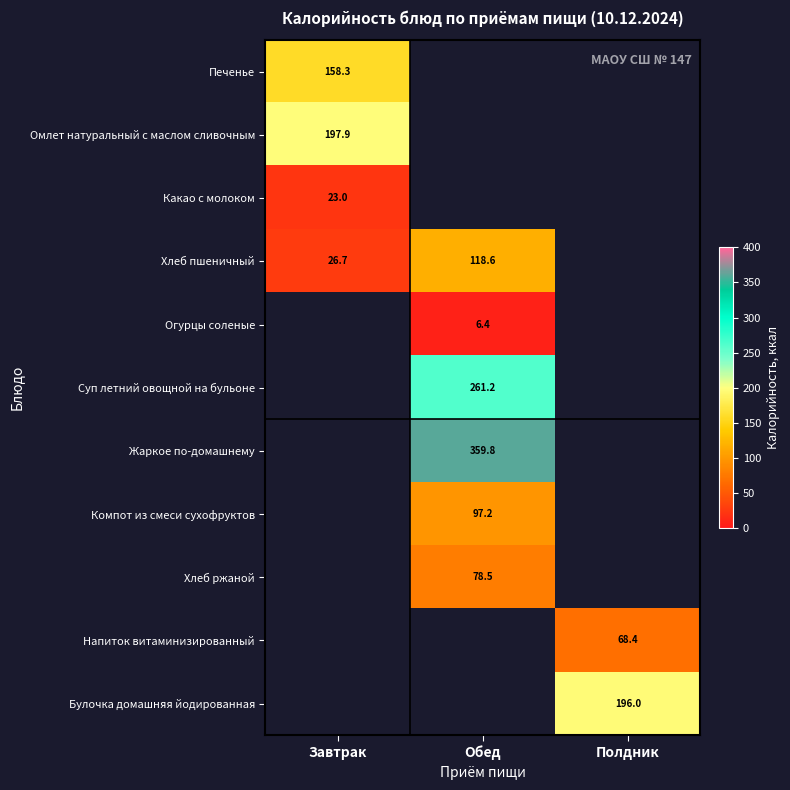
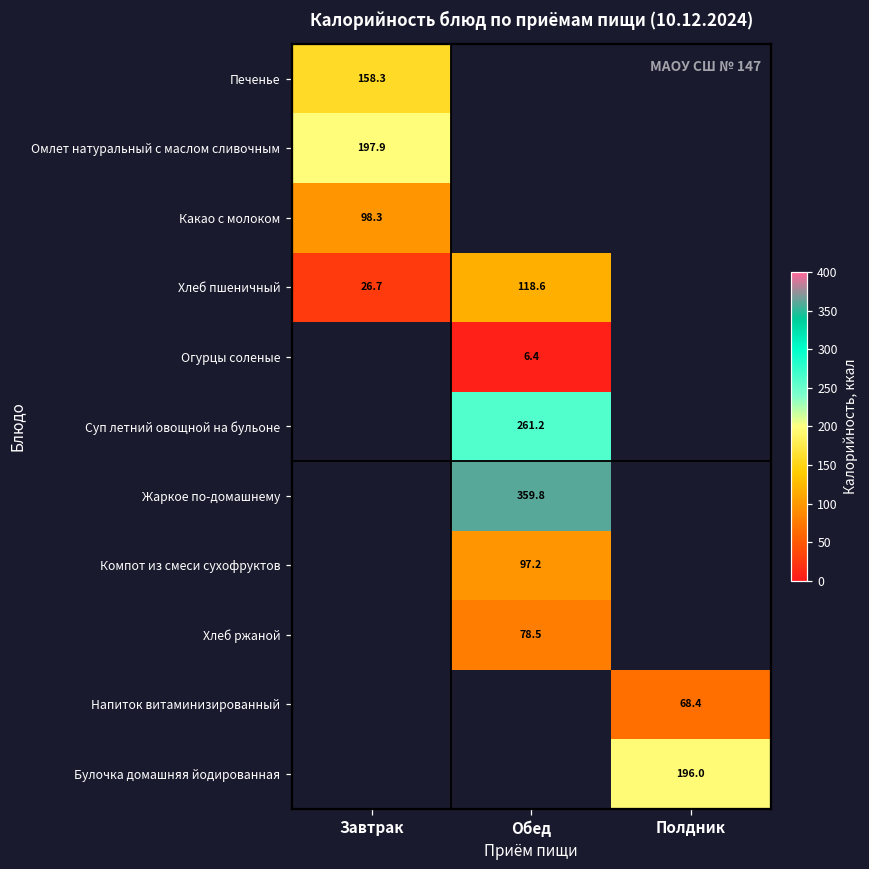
Какао с молоком, Завтрак: 23.0 -> 98.3
